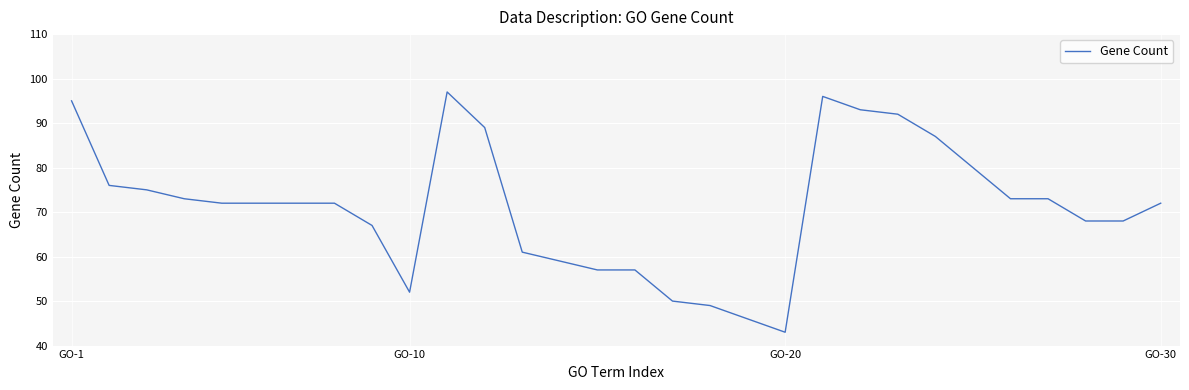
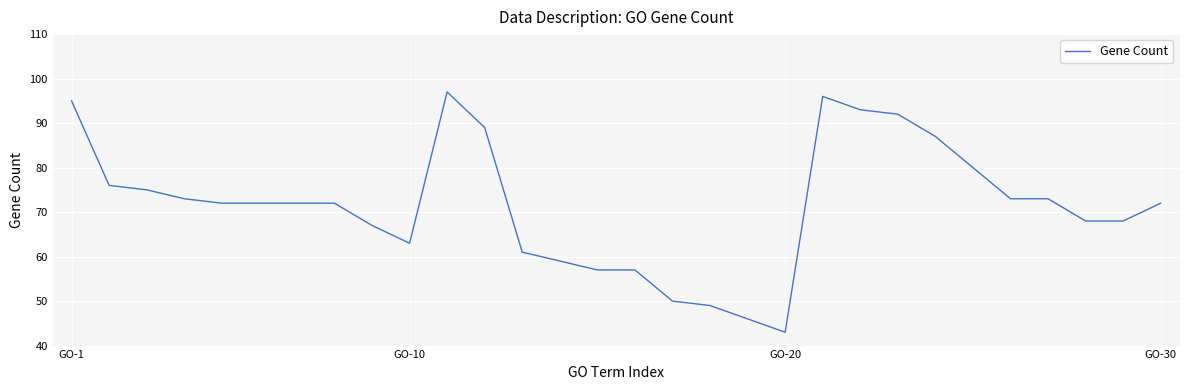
GO-10: 52 -> 63
